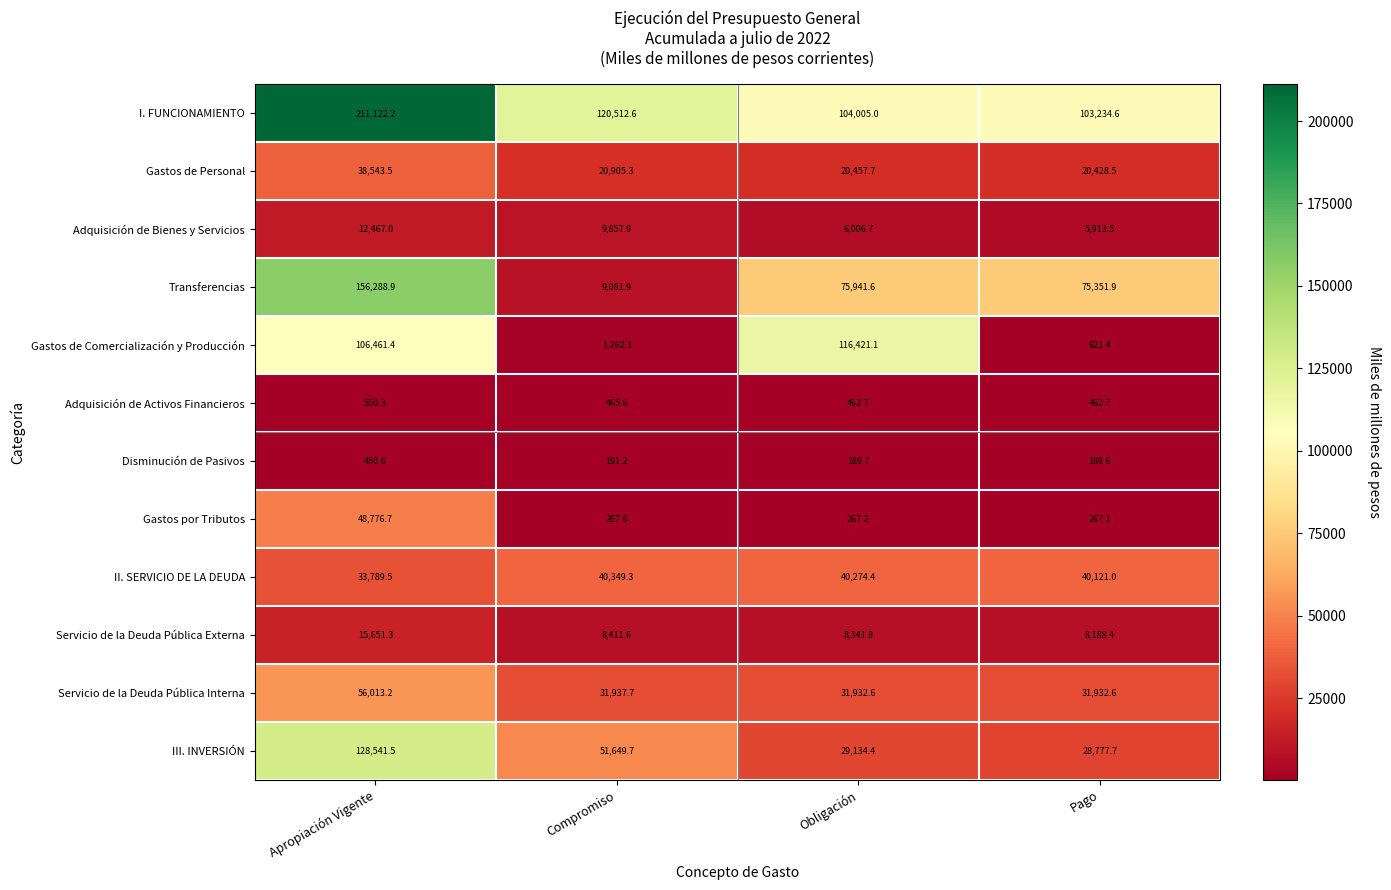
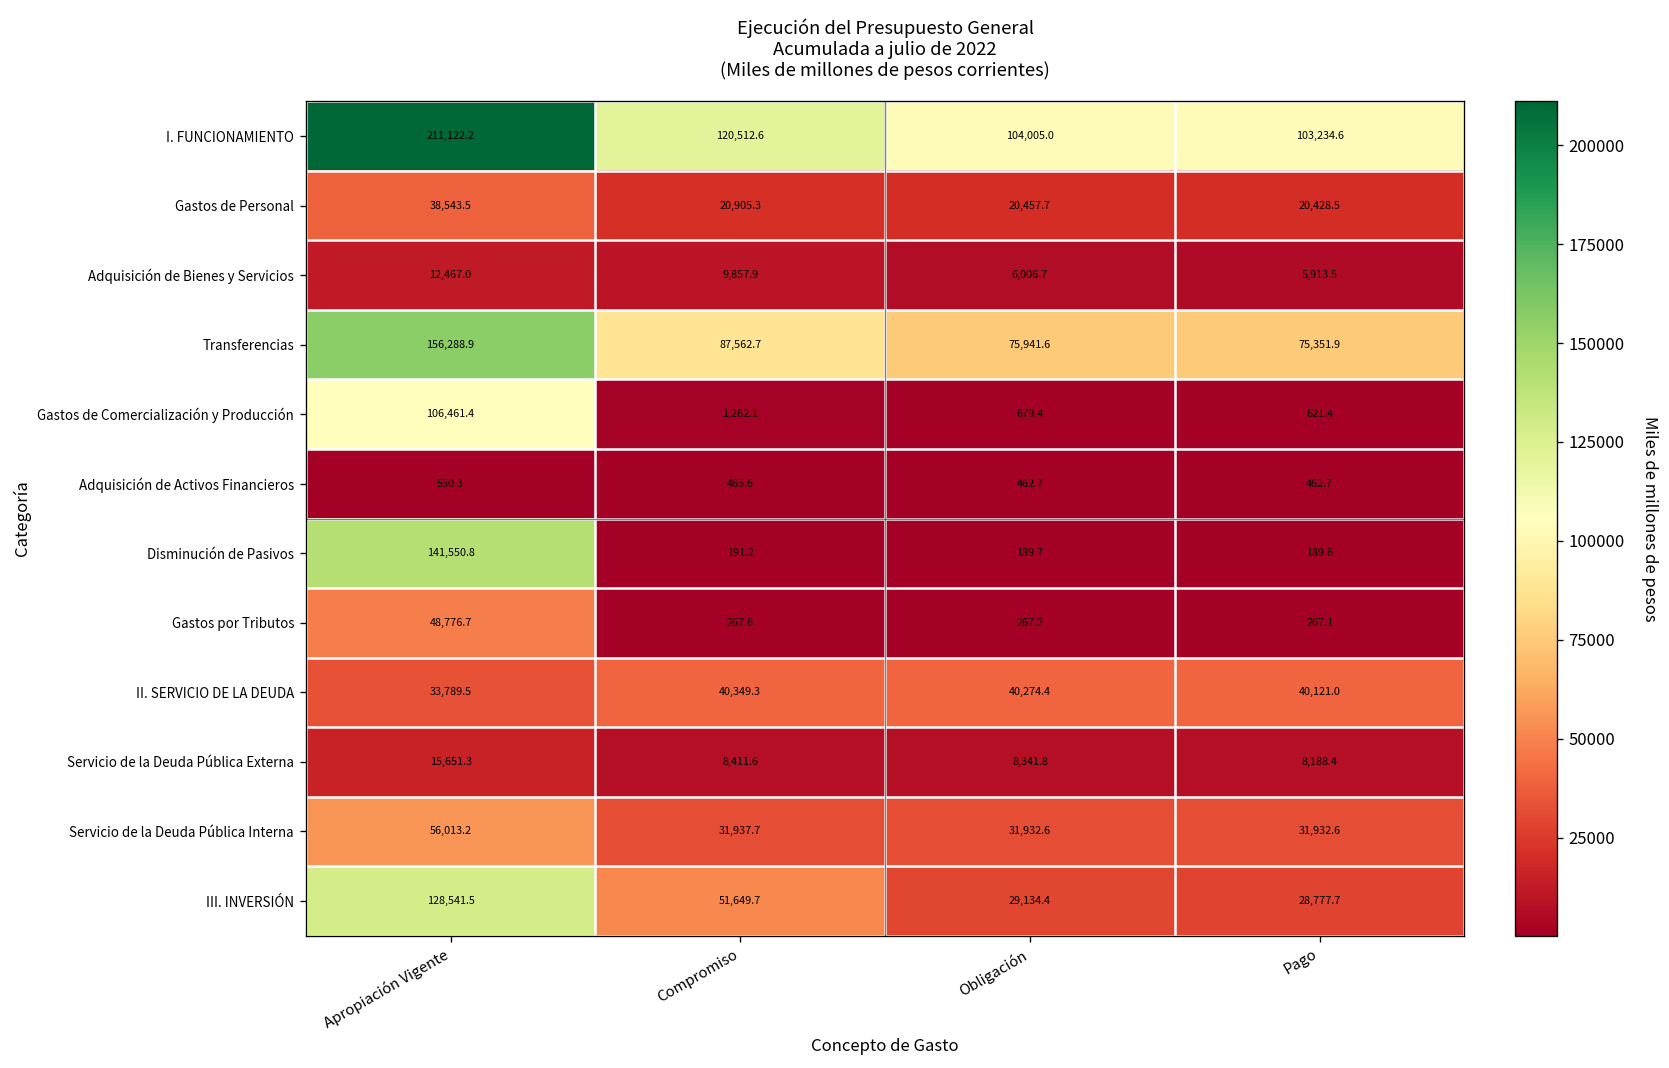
Transferencias, Compromiso: 9,081.9 -> 87,562.7
Gastos de Comercialización y Producción, Obligación: 116,421.1 -> 679.4
Disminución de Pasivos, Apropiación Vigente: 450.6 -> 141,550.8
